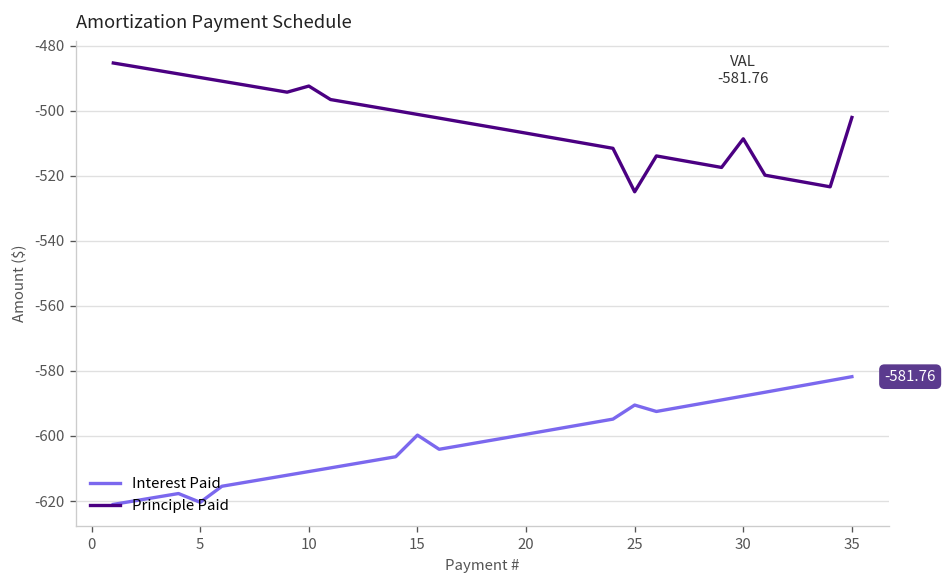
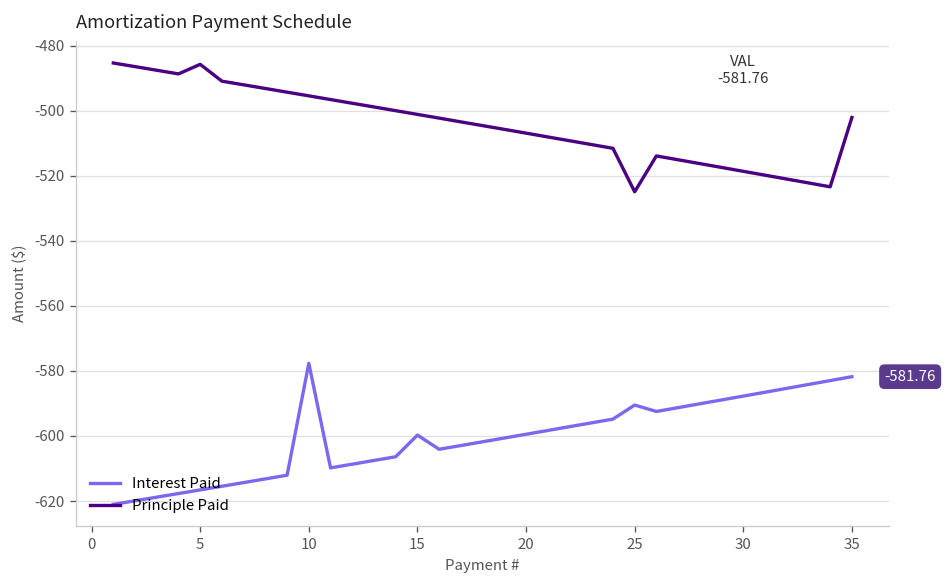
Interest Paid, 5: -620 -> -617
Principle Paid, 5: -490 -> -486
Interest Paid, 10: -611 -> -578
Principle Paid, 10: -492 -> -495
Principle Paid, 30: -509 -> -519
